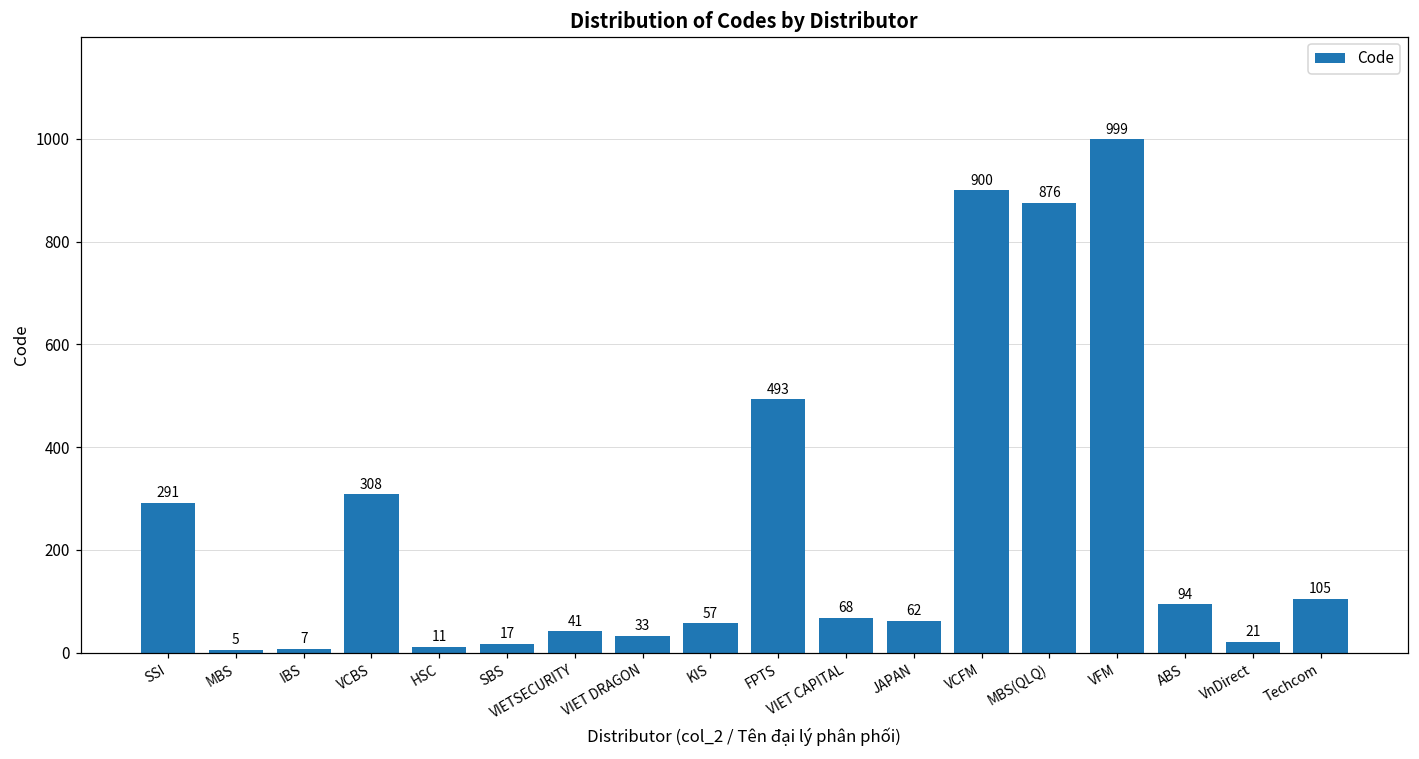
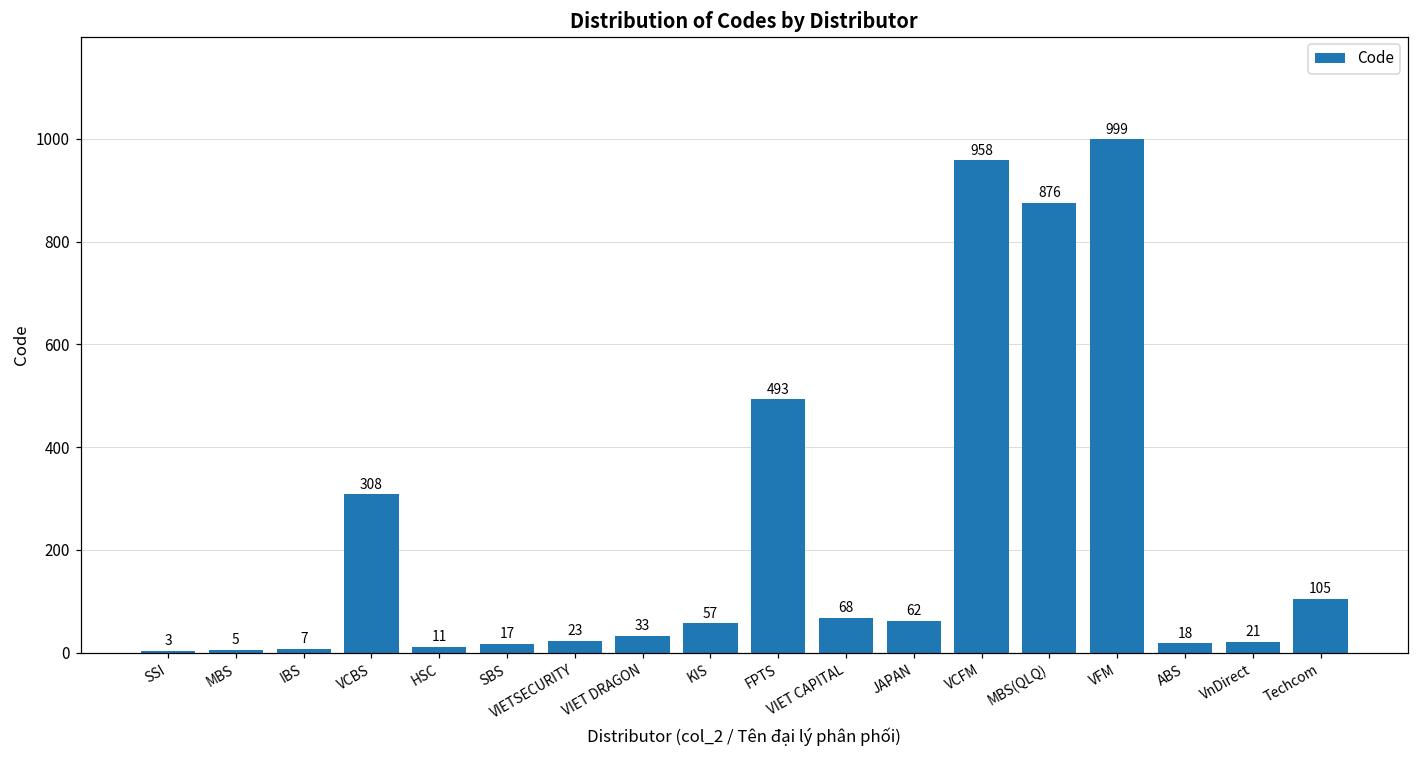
SSI: 291 -> 3
VIETSECURITY: 41 -> 23
VCFM: 900 -> 958
ABS: 94 -> 18
